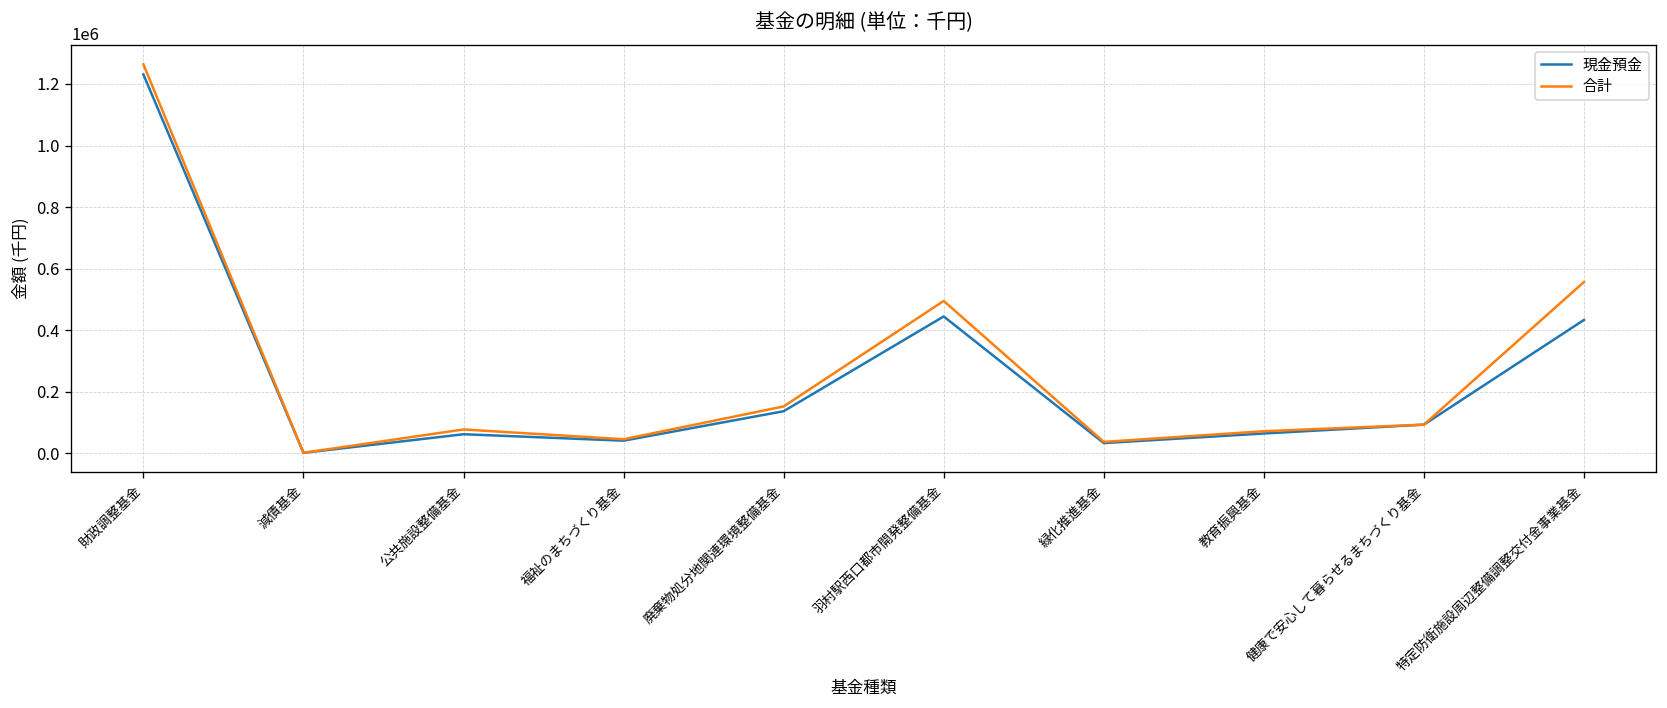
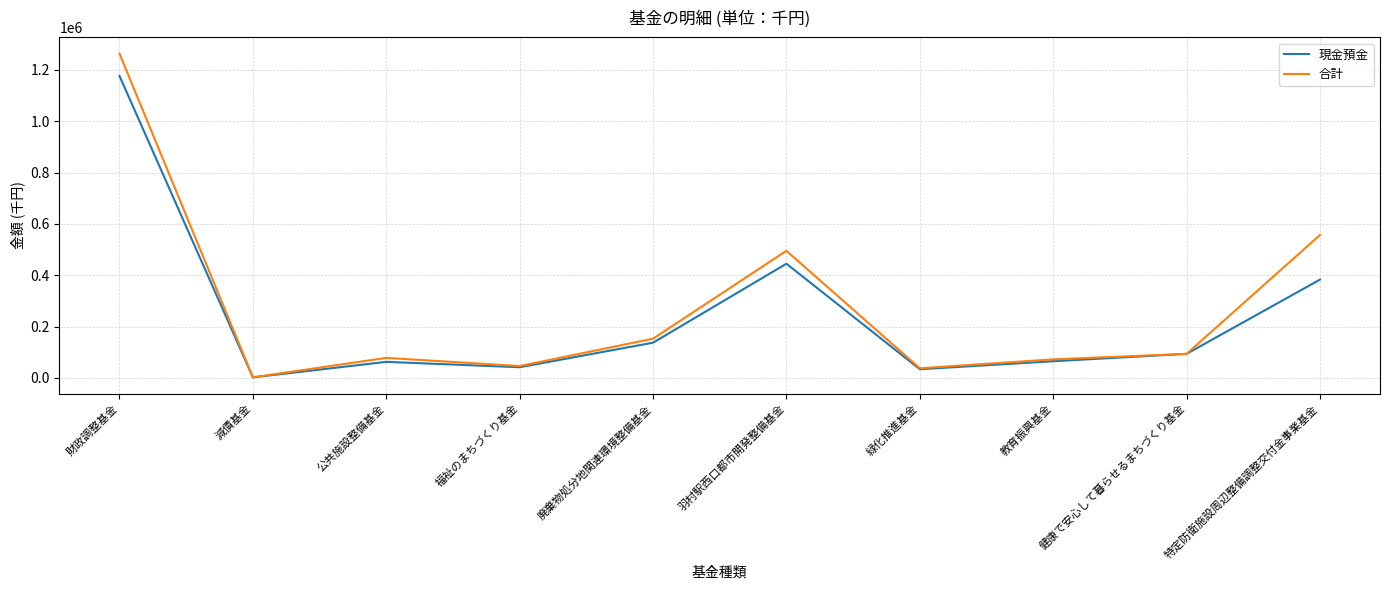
現金預金, 財政調整基金: 1230000 -> 1180000
現金預金, 特定防衛施設周辺整備調整交付金事業基金: 430000 -> 380000
